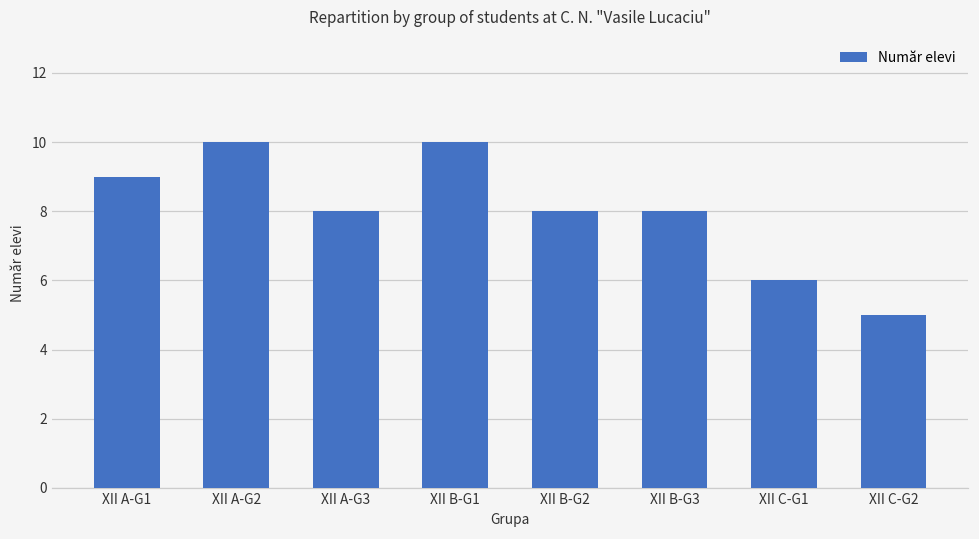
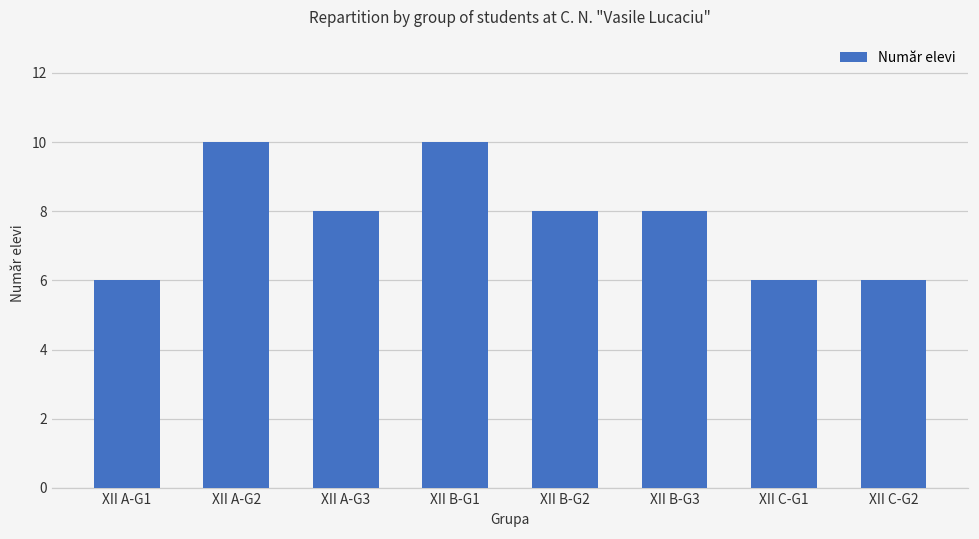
XII A-G1: 9 -> 6
XII C-G2: 5 -> 6
